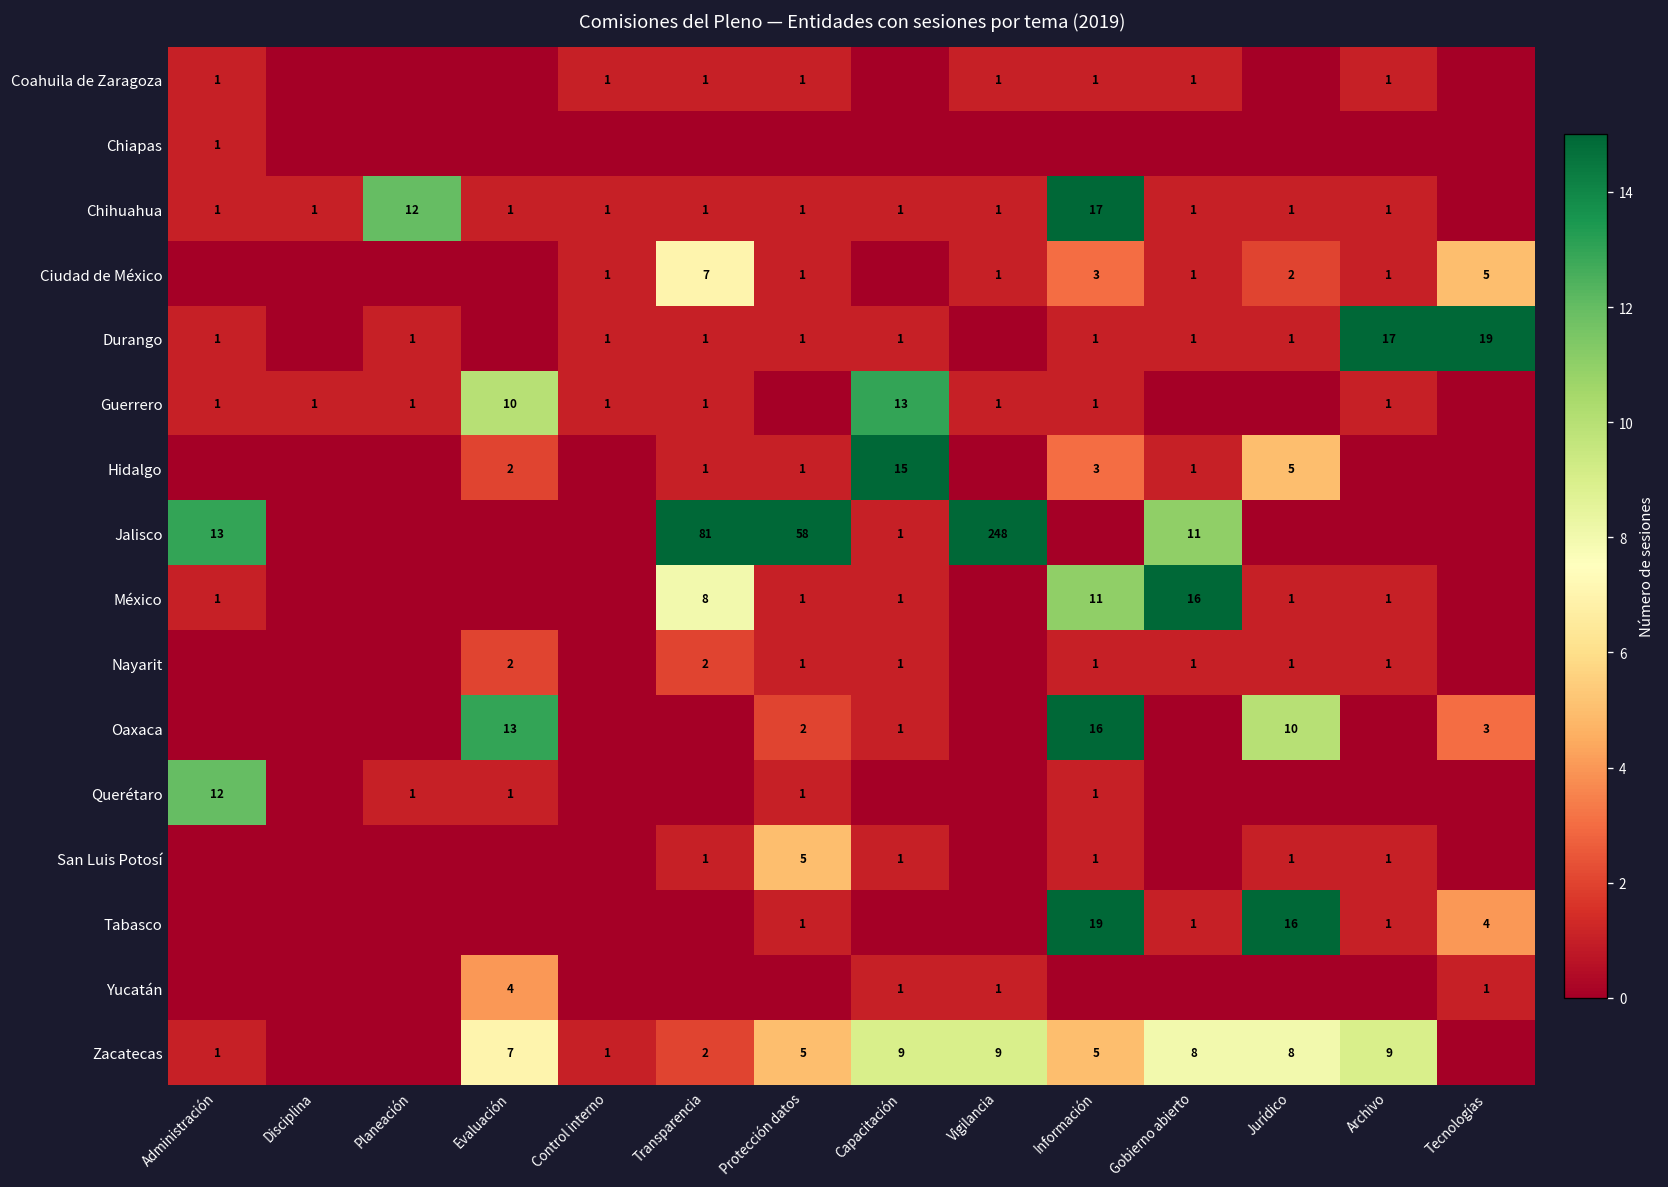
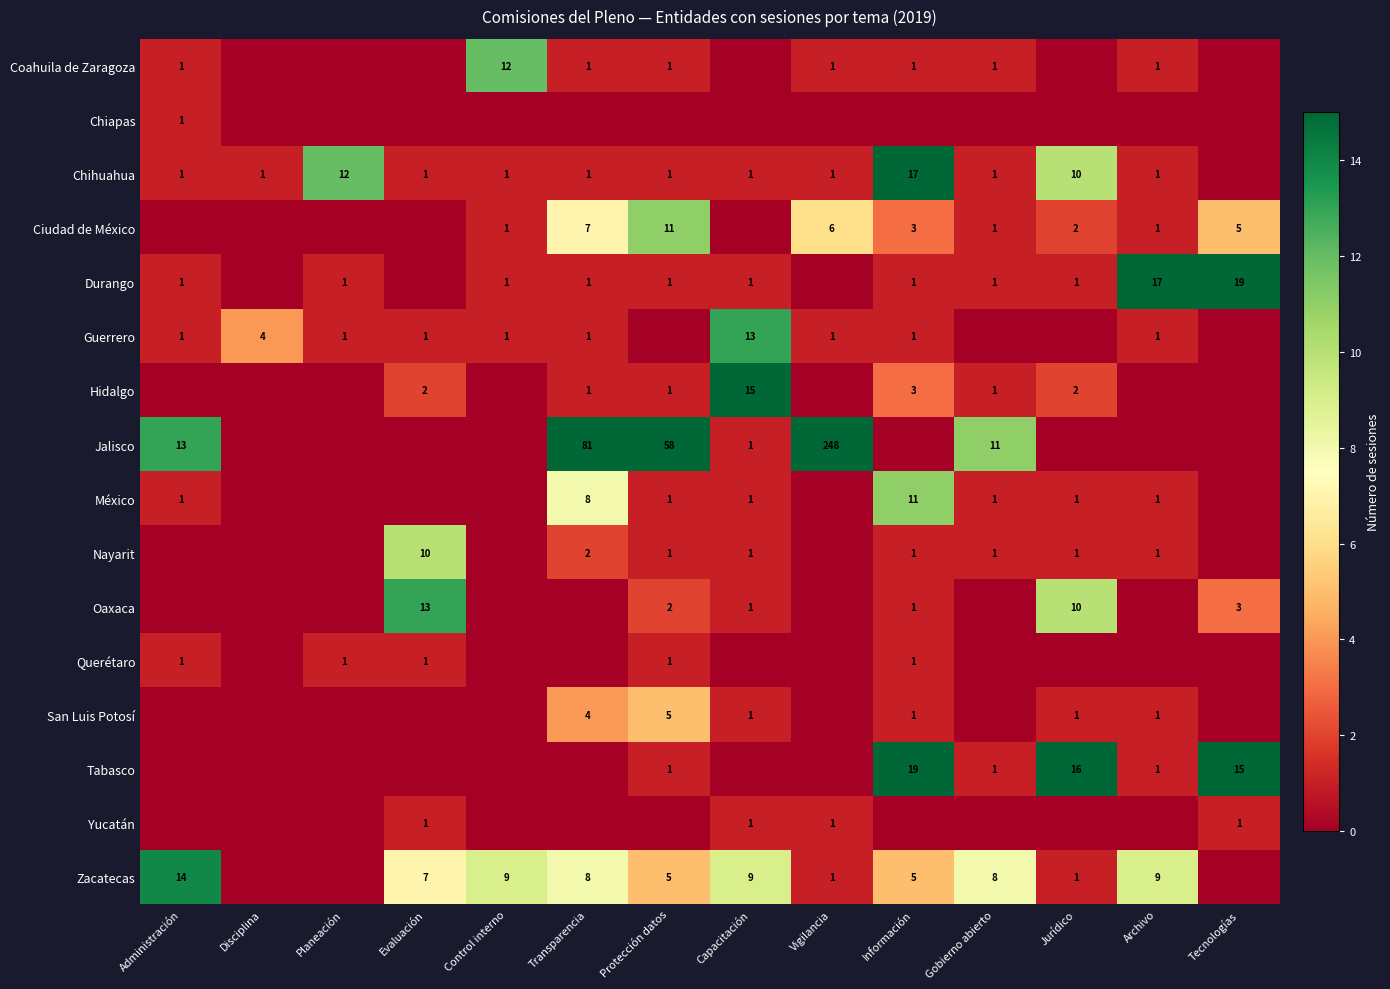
Coahuila de Zaragoza, Control interno: 1 -> 12
Chihuahua, Jurídico: 1 -> 10
Ciudad de México, Protección datos: 1 -> 11
Ciudad de México, Vigilancia: 1 -> 6
Guerrero, Disciplina: 1 -> 4
Guerrero, Evaluación: 10 -> 1
Hidalgo, Jurídico: 5 -> 2
México, Gobierno abierto: 16 -> 1
Nayarit, Evaluación: 2 -> 10
Oaxaca, Información: 16 -> 1
Querétaro, Administración: 12 -> 1
San Luis Potosí, Transparencia: 1 -> 4
Tabasco, Tecnologías: 4 -> 15
Yucatán, Evaluación: 4 -> 1
Zacatecas, Administración: 1 -> 14
Zacatecas, Control interno: 1 -> 9
Zacatecas, Transparencia: 2 -> 8
Zacatecas, Vigilancia: 9 -> 1
Zacatecas, Jurídico: 8 -> 1
